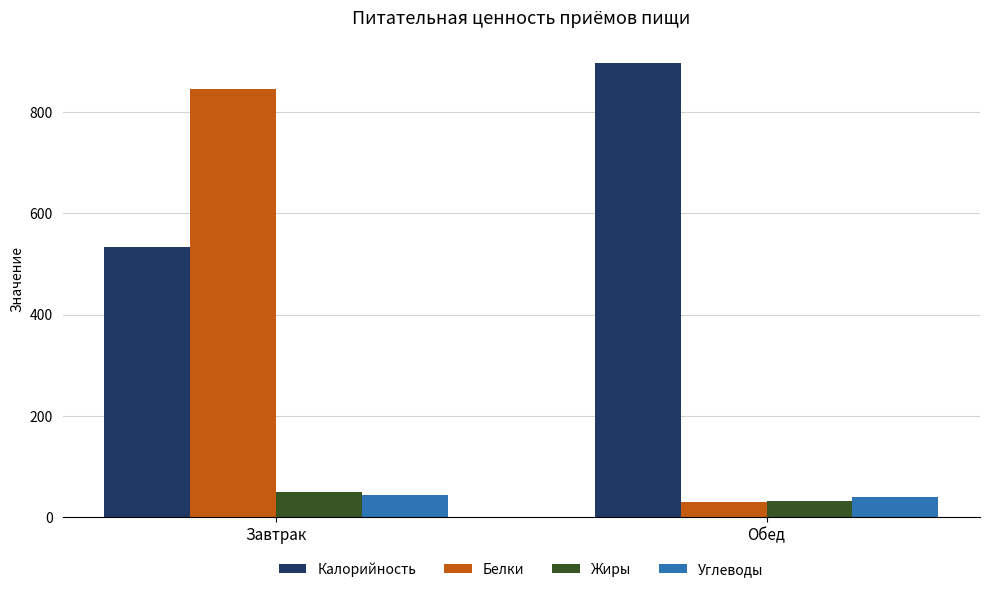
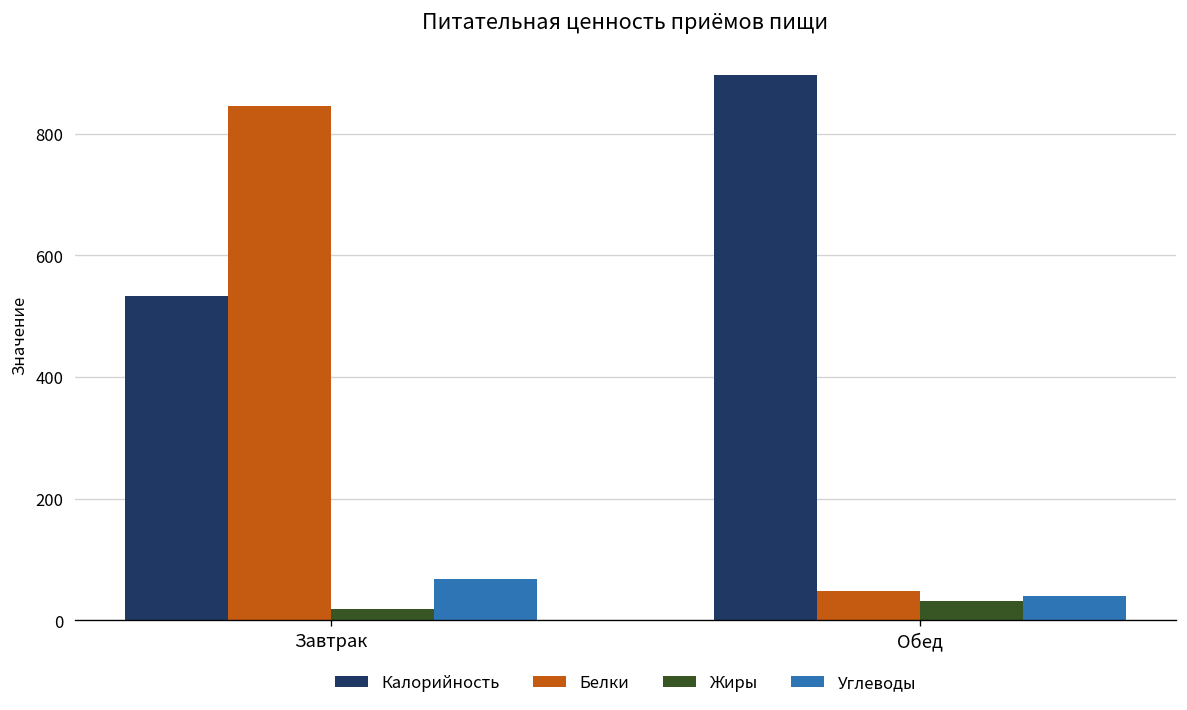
Жиры, Завтрак: 50 -> 20
Углеводы, Завтрак: 50 -> 70
Белки, Обед: 30 -> 50
